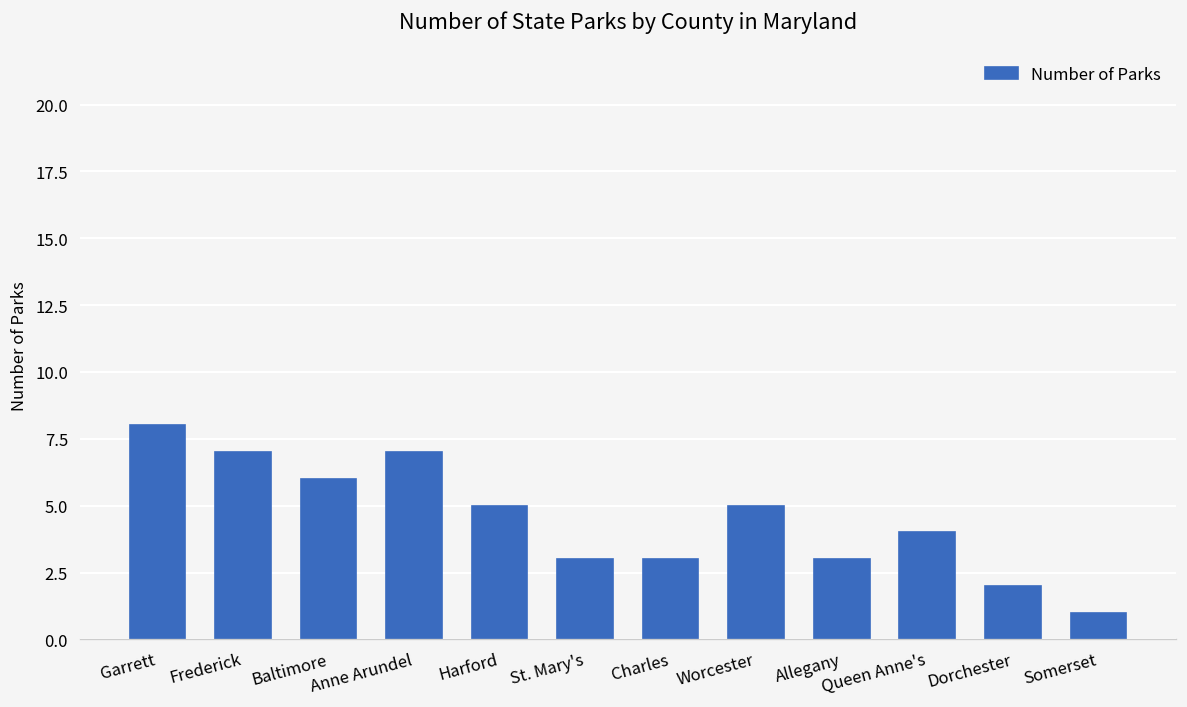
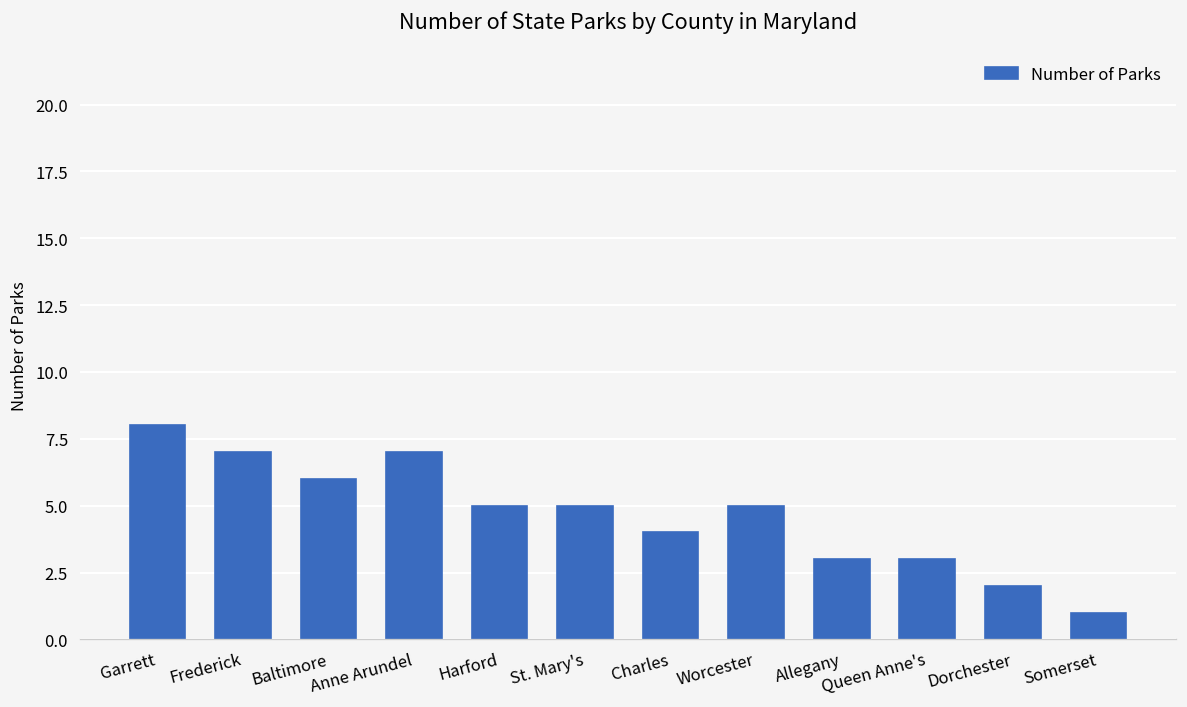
St. Mary's: 3 -> 5
Charles: 3 -> 4
Queen Anne's: 4 -> 3
